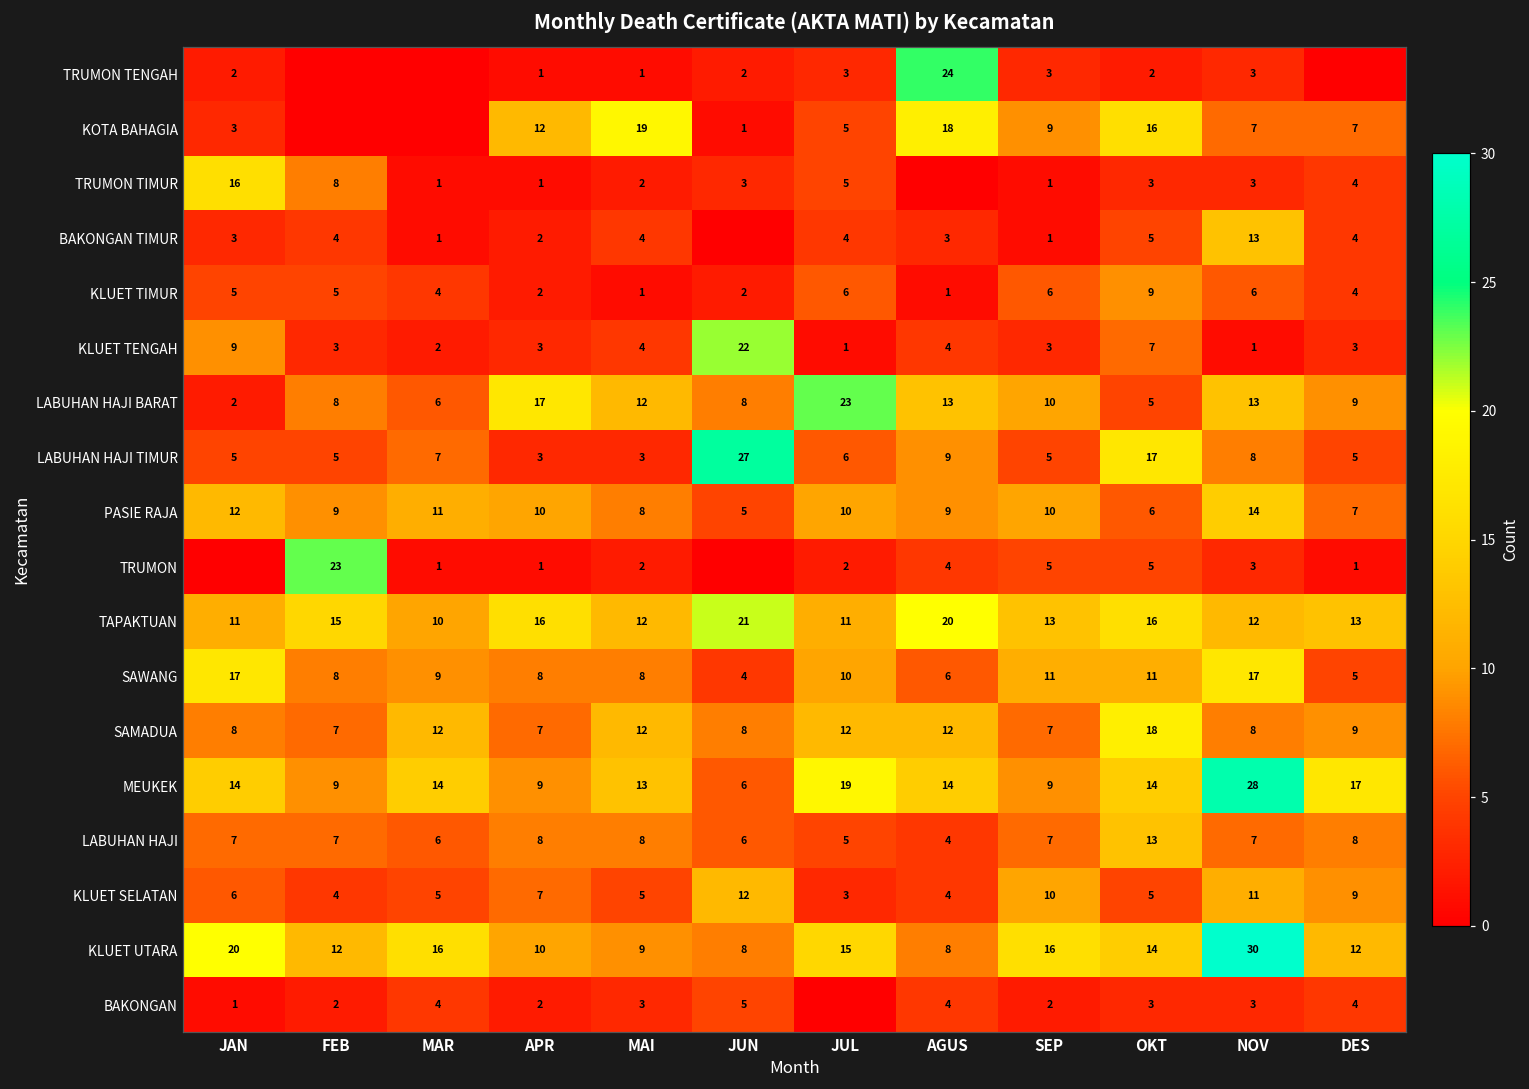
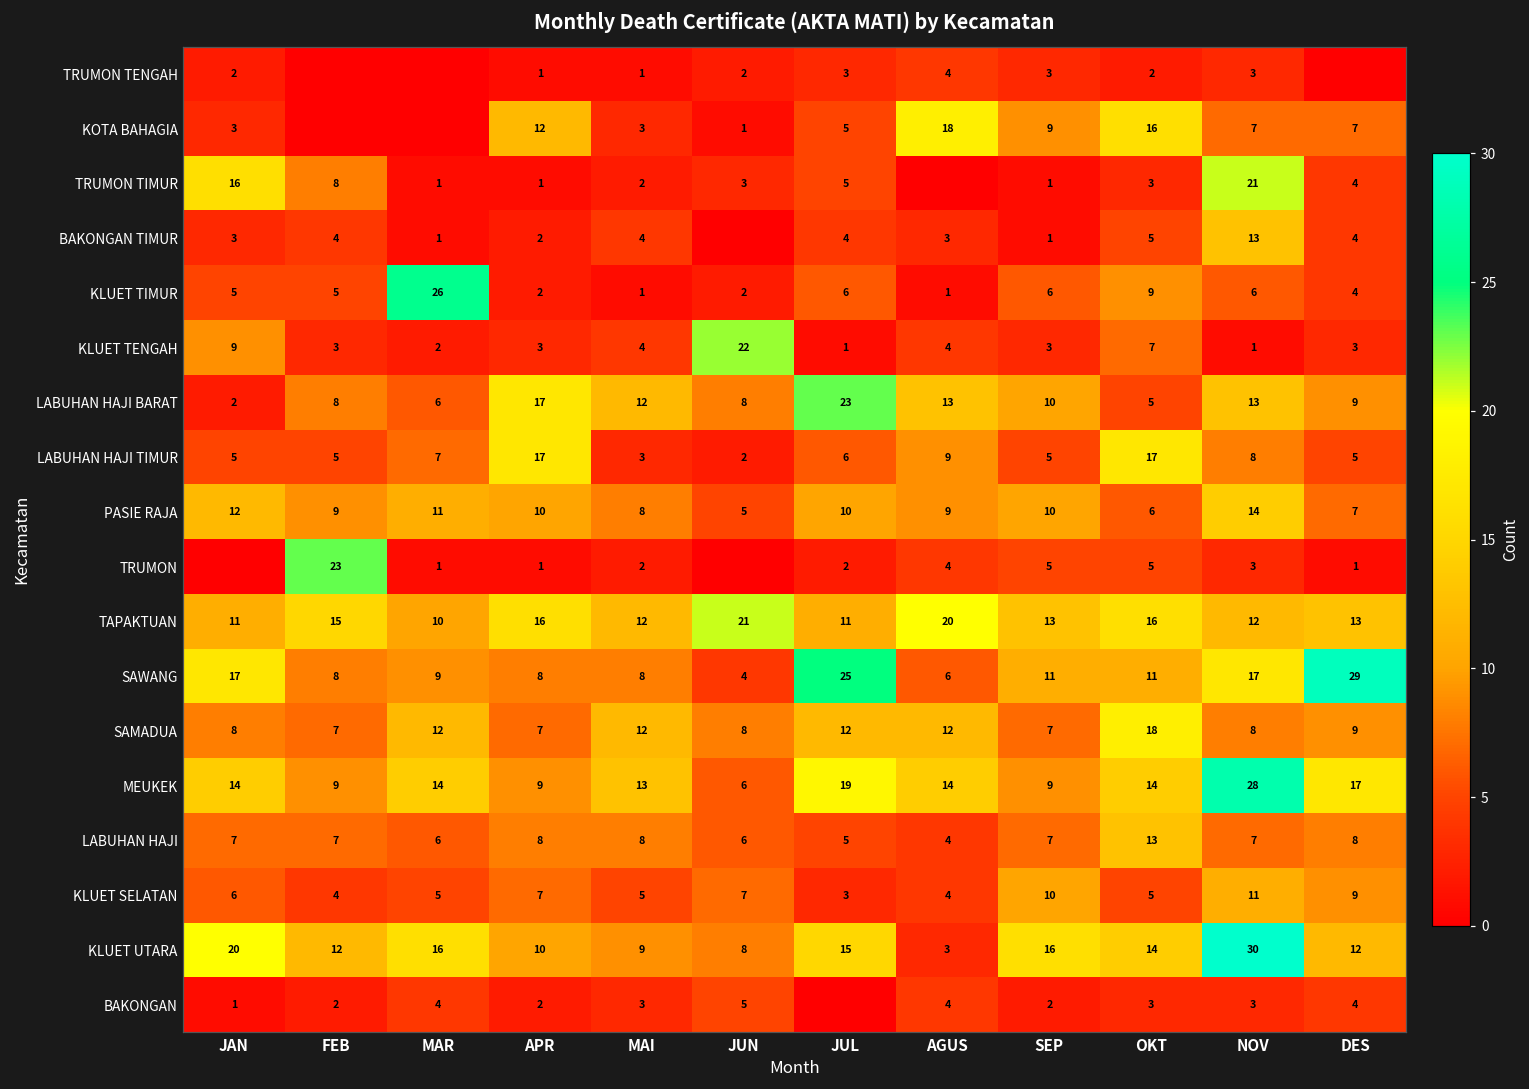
TRUMON TENGAH, AGUS: 24 -> 4
KOTA BAHAGIA, MAI: 19 -> 3
TRUMON TIMUR, NOV: 3 -> 21
KLUET TIMUR, MAR: 4 -> 26
LABUHAN HAJI TIMUR, APR: 3 -> 17
LABUHAN HAJI TIMUR, JUN: 27 -> 2
SAWANG, JUL: 10 -> 25
SAWANG, DES: 5 -> 29
KLUET SELATAN, JUN: 12 -> 7
KLUET UTARA, AGUS: 8 -> 3
